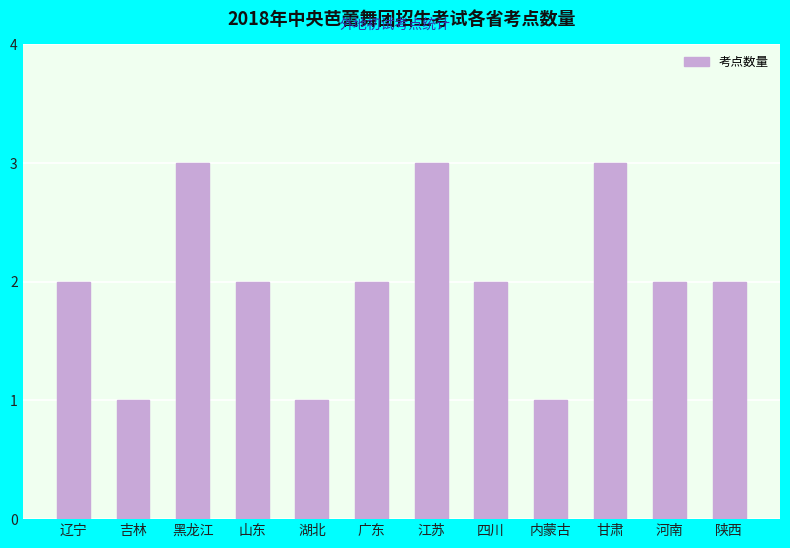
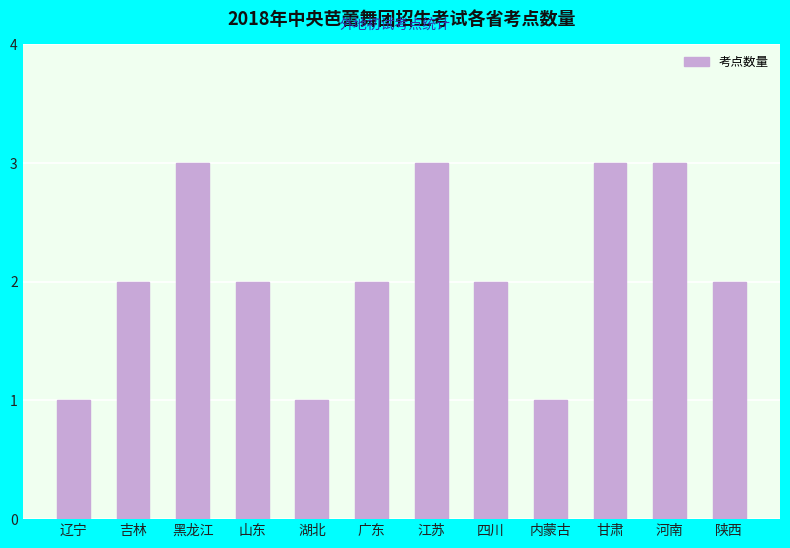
辽宁: 2 -> 1
吉林: 1 -> 2
河南: 2 -> 3
